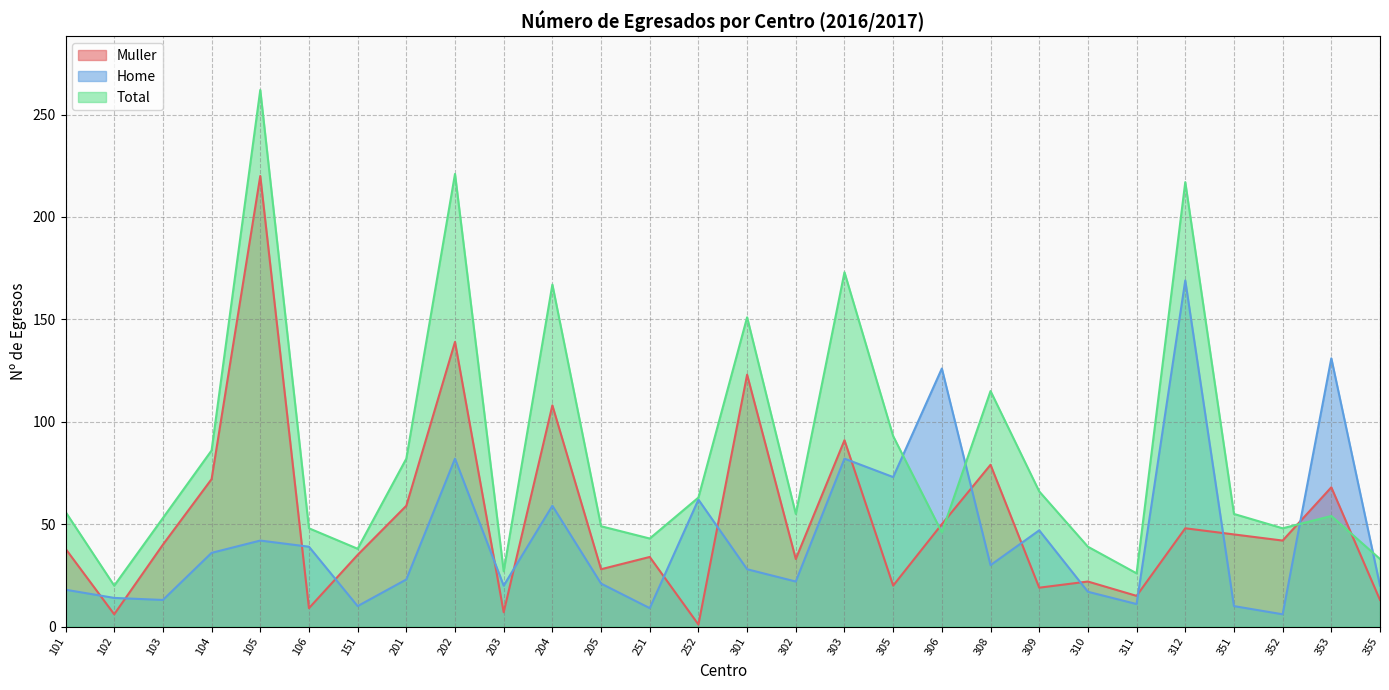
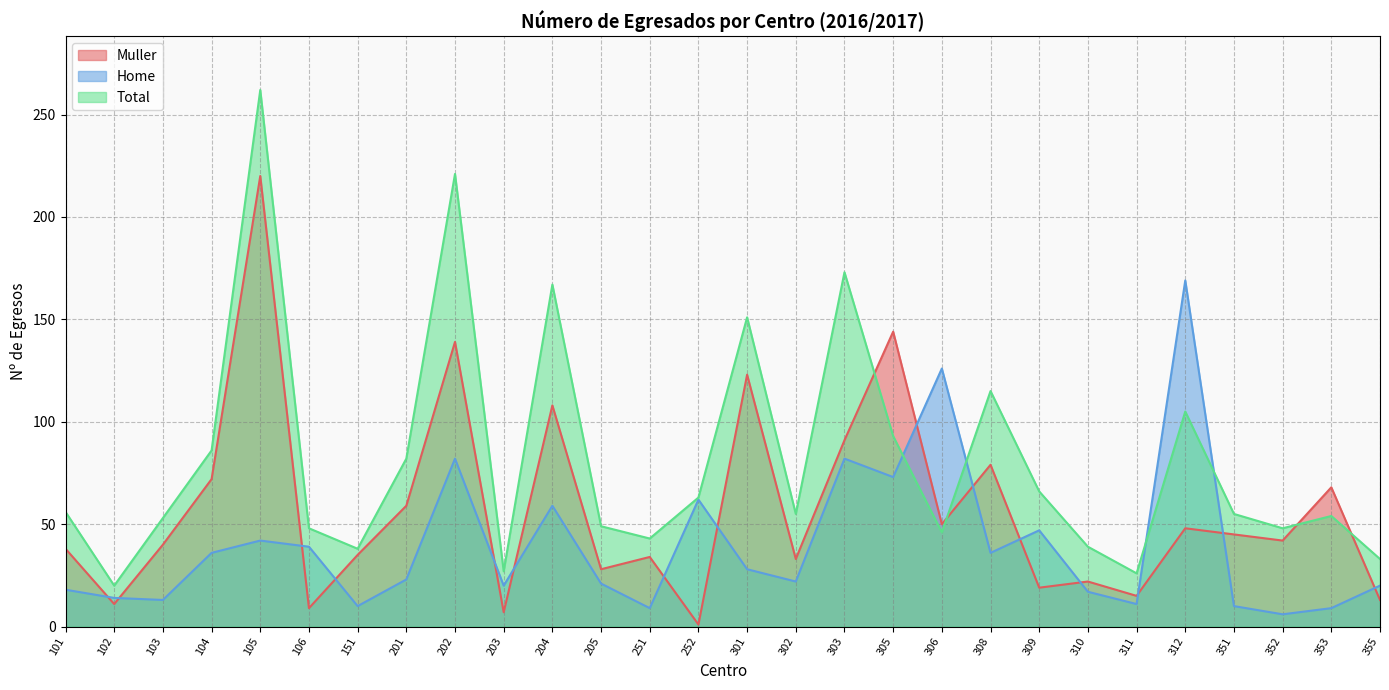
Muller, 102: 6 -> 11
Muller, 305: 20 -> 144
Home, 308: 30 -> 36
Total, 312: 217 -> 105
Home, 353: 131 -> 9
